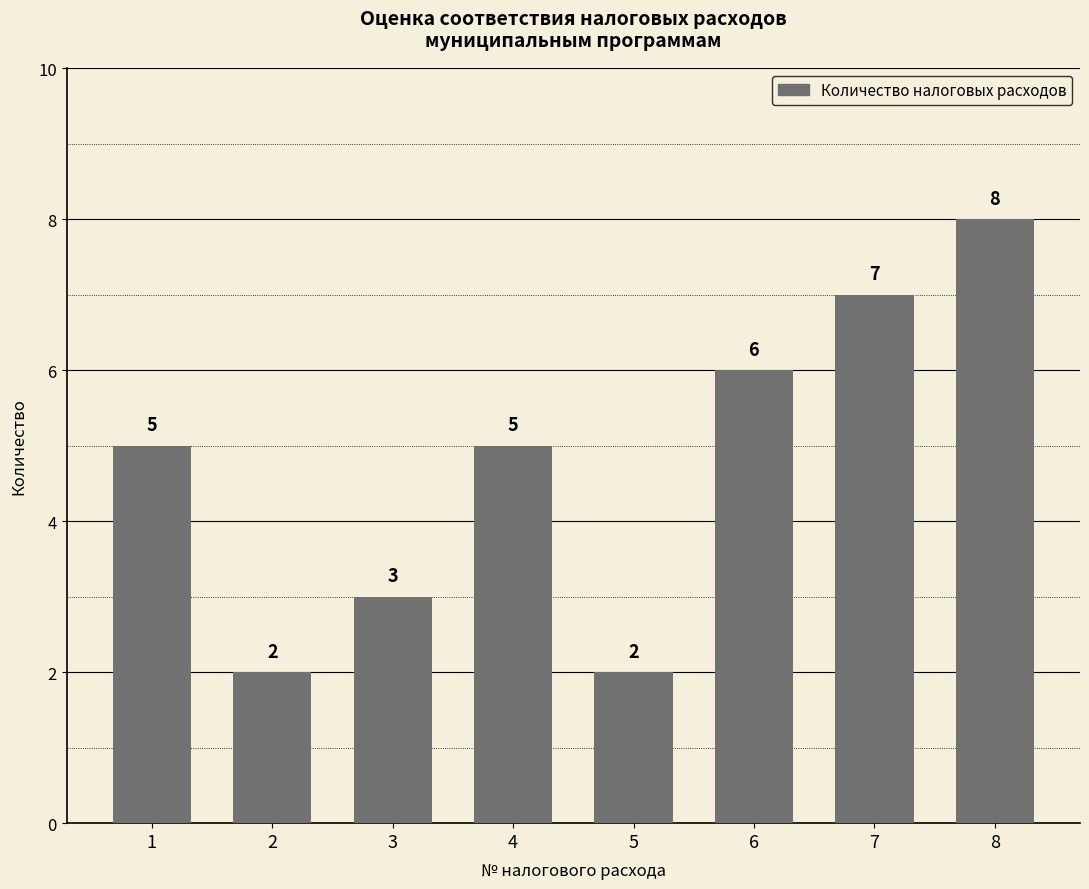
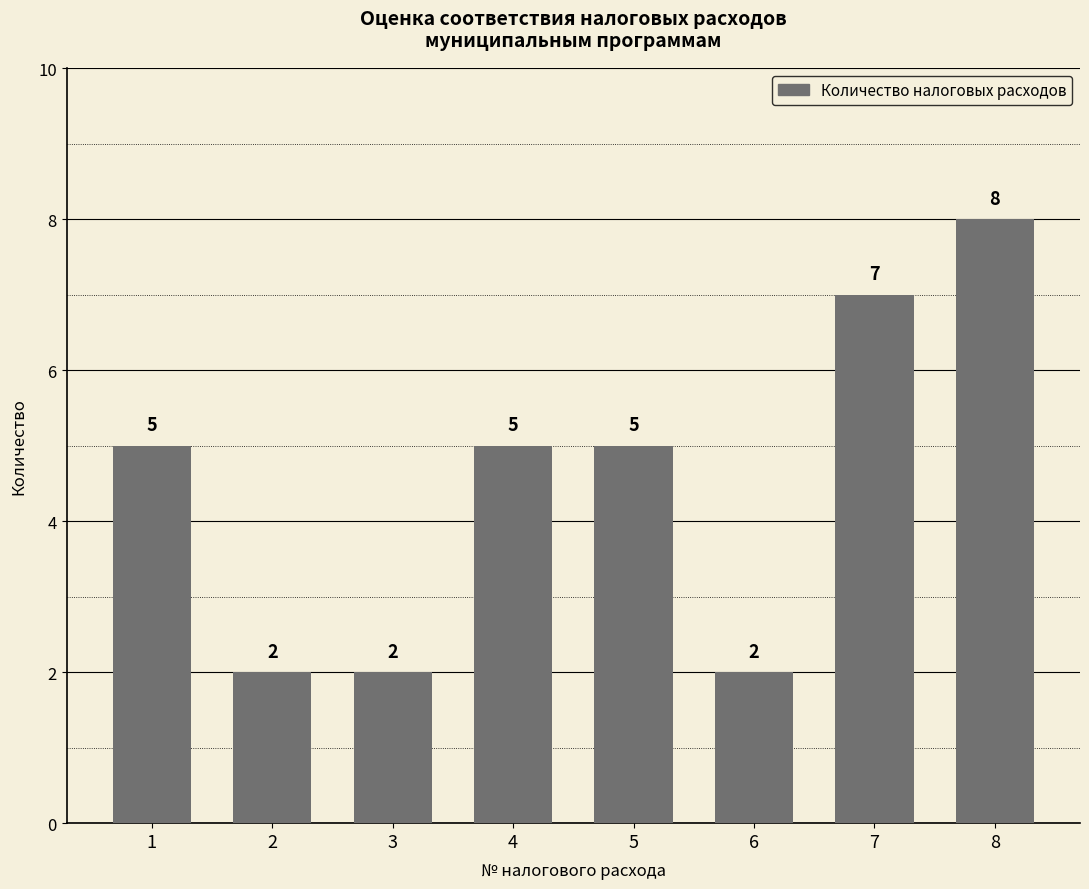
3: 3 -> 2
5: 2 -> 5
6: 6 -> 2
